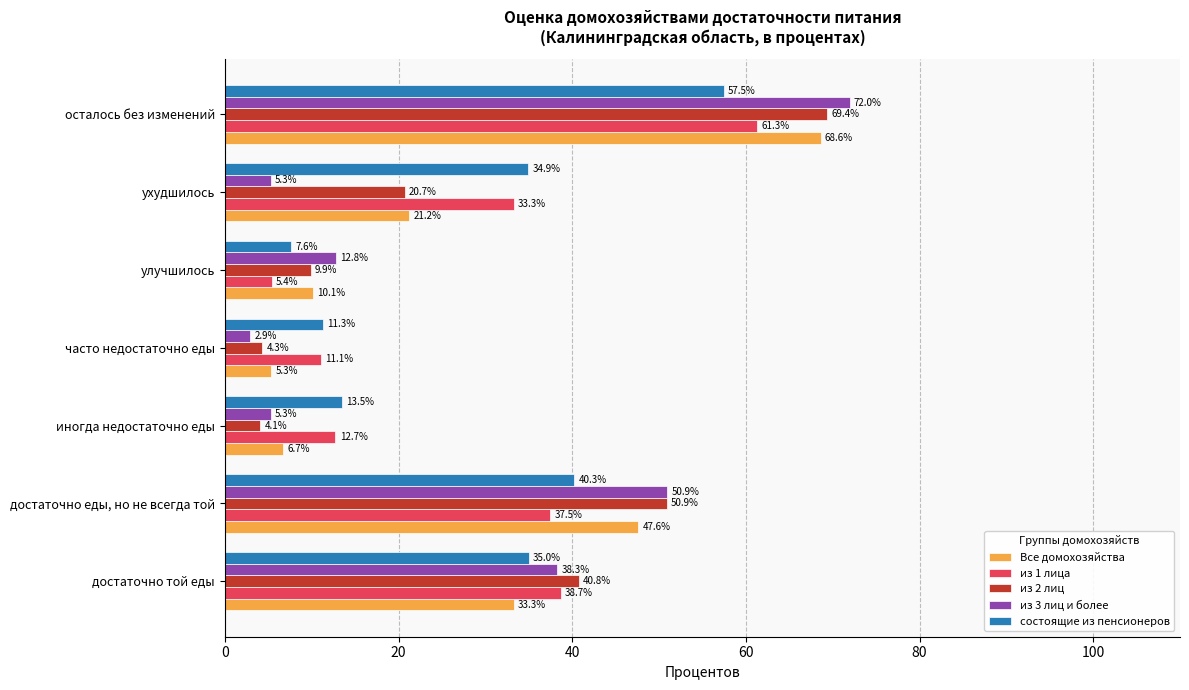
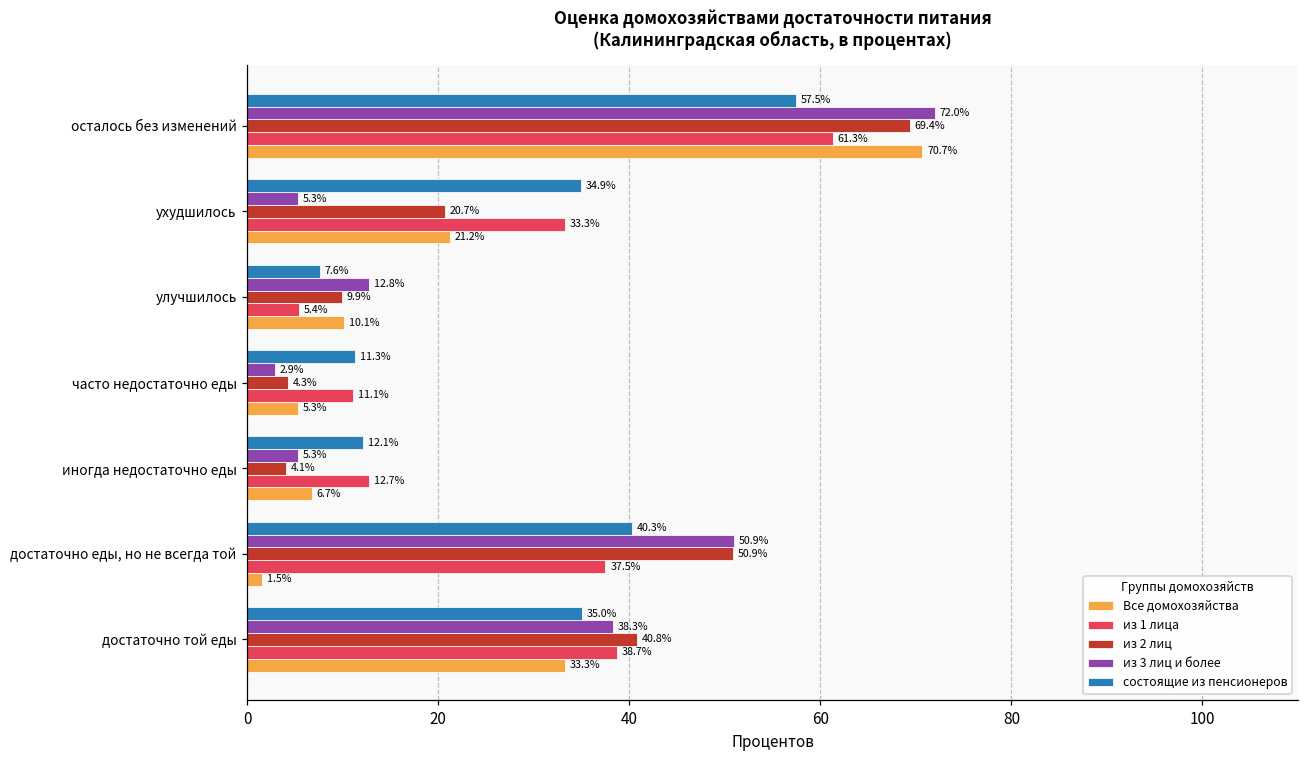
Все домохозяйства, осталось без изменений: 68.6% -> 70.7%
состоящие из пенсионеров, иногда недостаточно еды: 13.5% -> 12.1%
Все домохозяйства, достаточно еды, но не всегда той: 47.6% -> 1.5%
